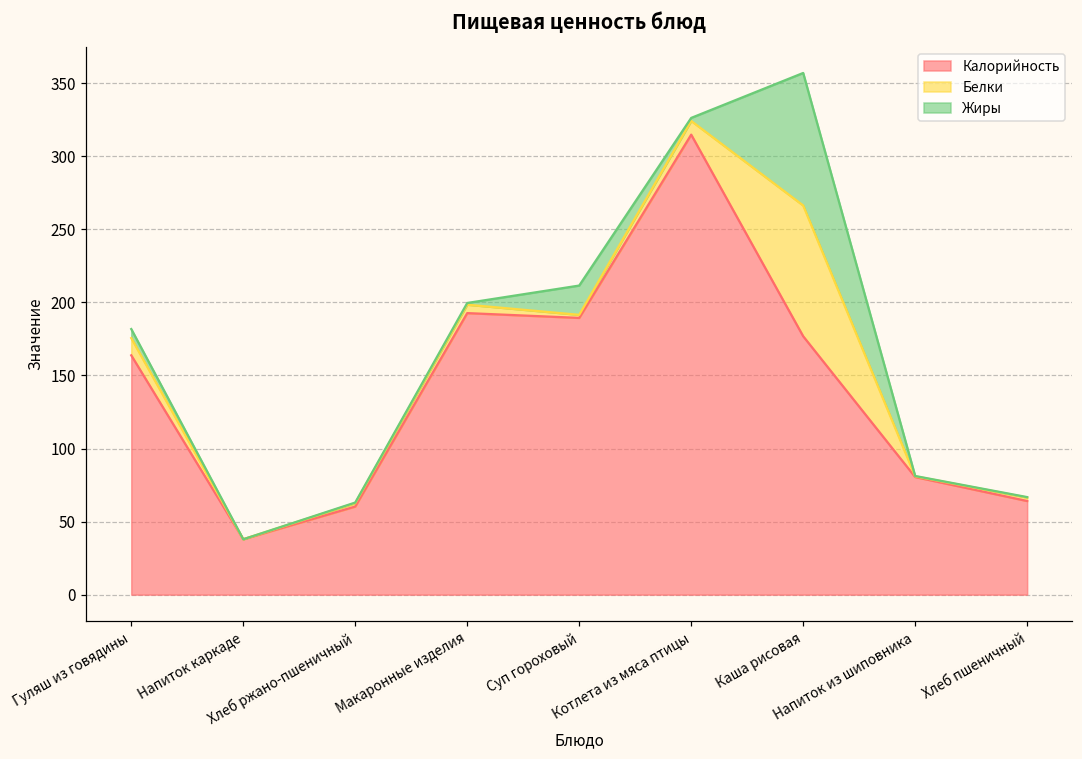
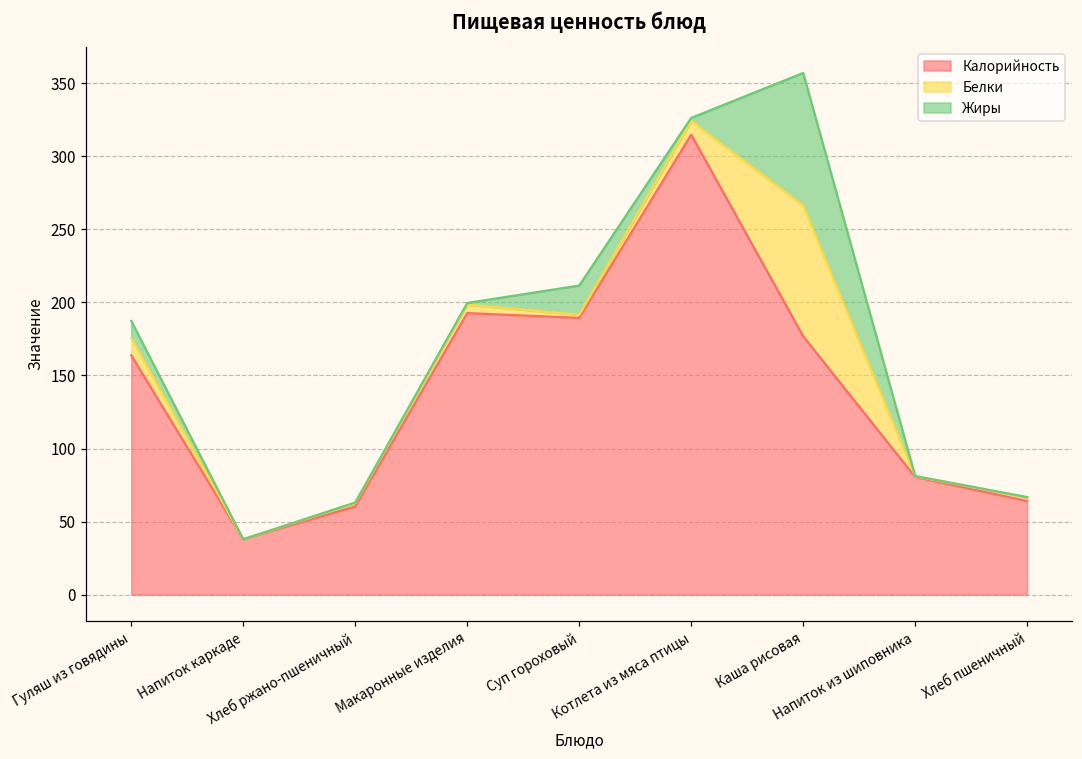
Жиры, Гуляш из говядины: 6 -> 12
